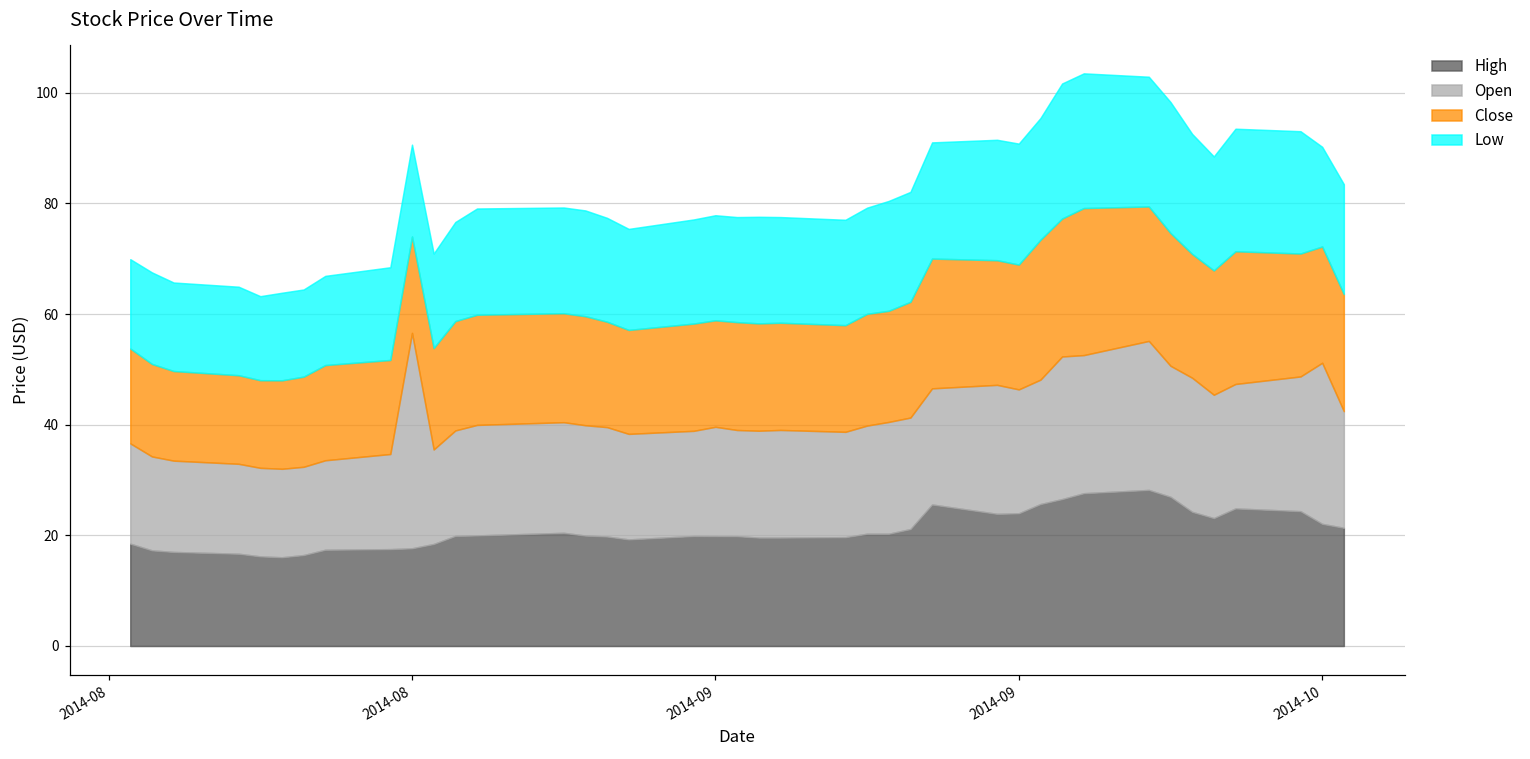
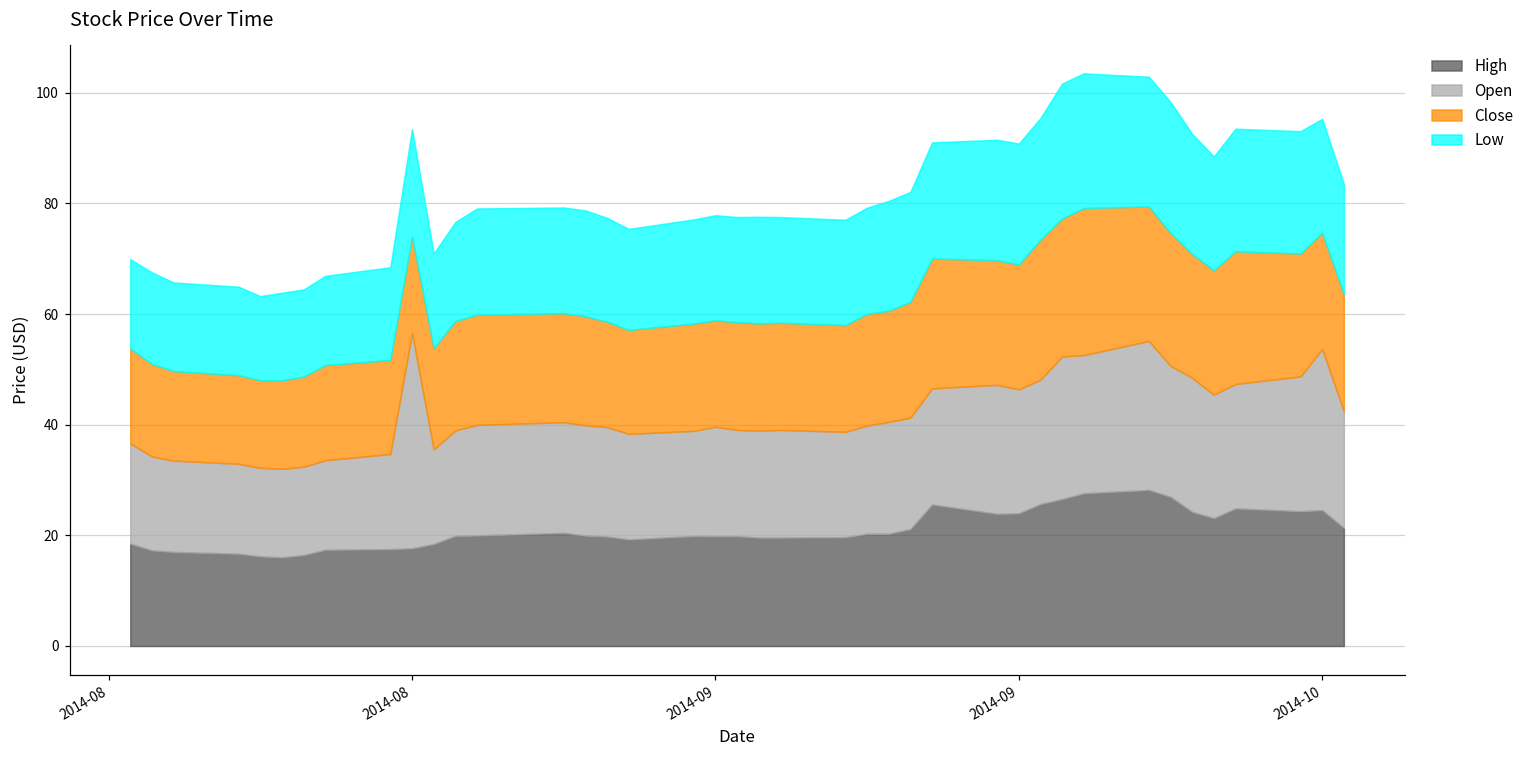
Low, 2014-08: 17 -> 19
High, 2014-10: 22 -> 25
Low, 2014-10: 18 -> 21
